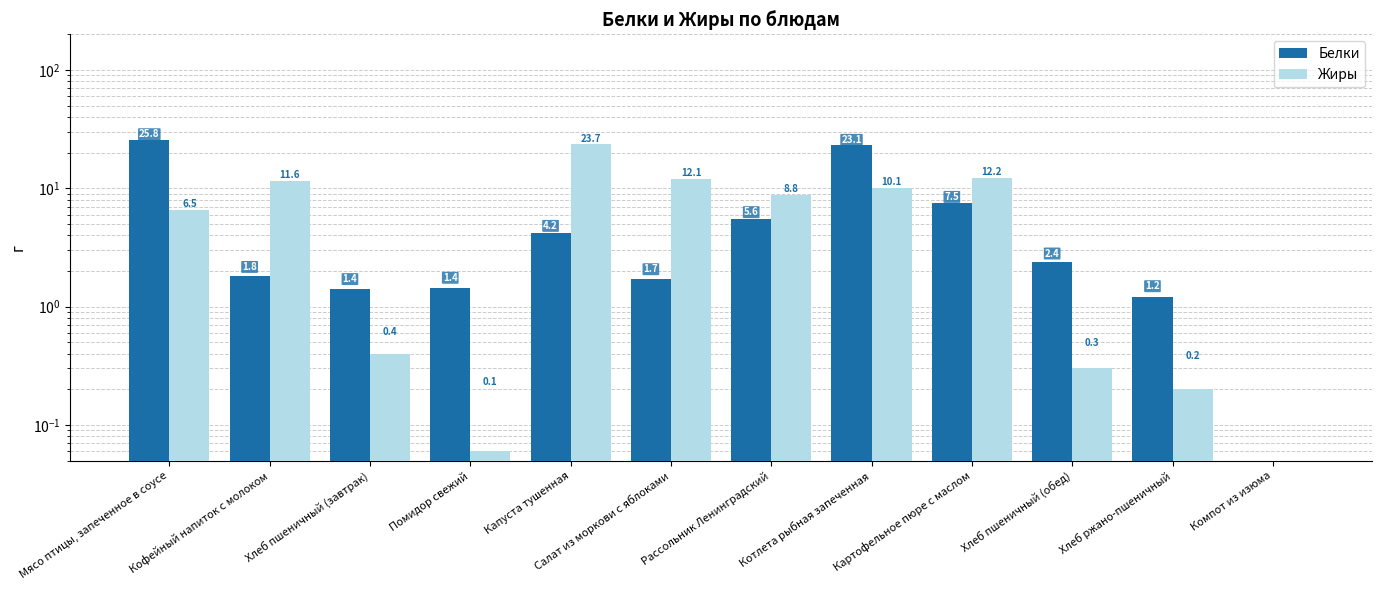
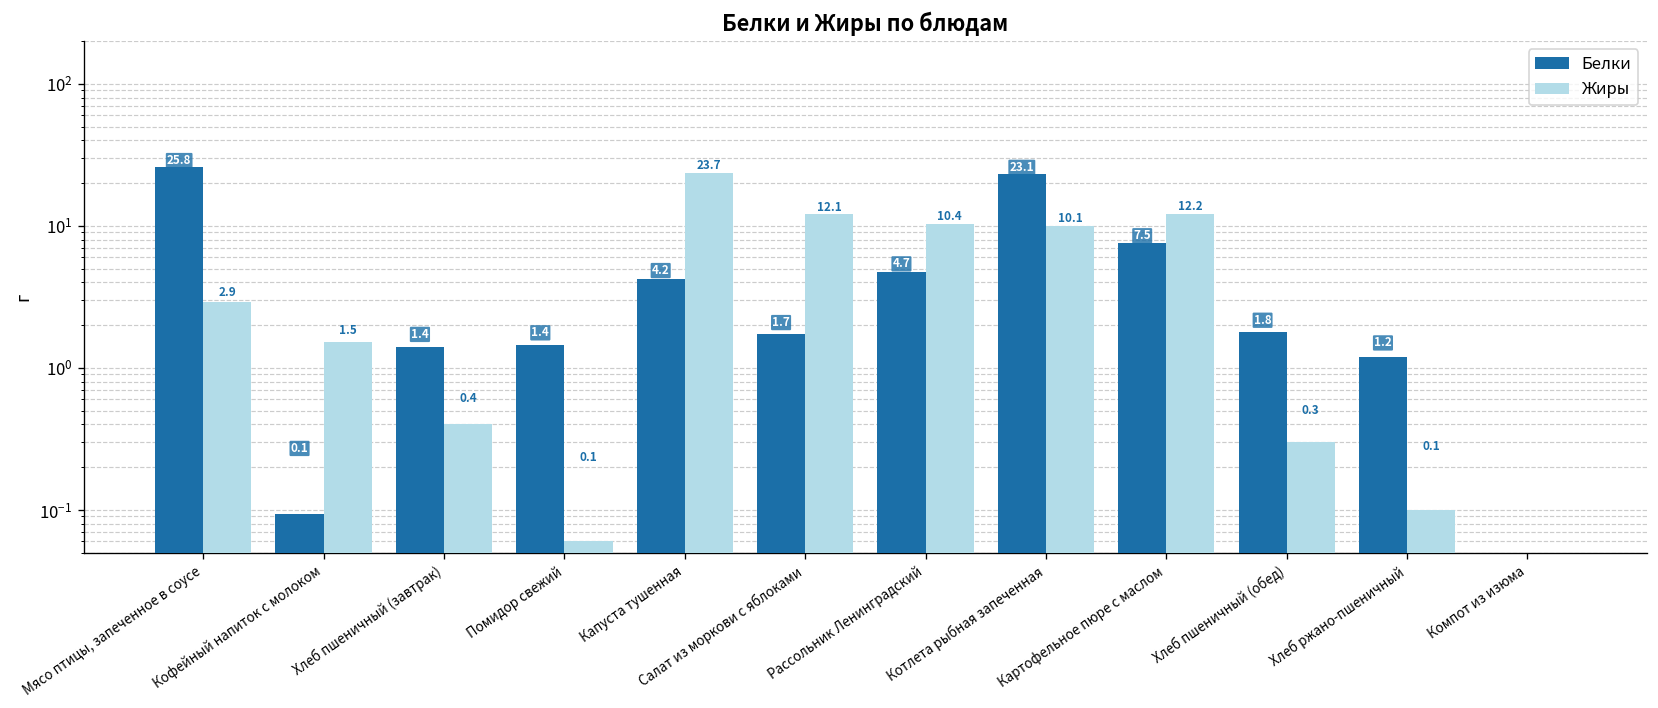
Жиры, Мясо птицы, запеченное в соусе: 6.5 -> 2.9
Белки, Кофейный напиток с молоком: 1.8 -> 0.1
Жиры, Кофейный напиток с молоком: 11.6 -> 1.5
Белки, Рассольник Ленинградский: 5.6 -> 4.7
Жиры, Рассольник Ленинградский: 8.8 -> 10.4
Белки, Хлеб пшеничный (обед): 2.4 -> 1.8
Жиры, Хлеб ржано-пшеничный: 0.2 -> 0.1
